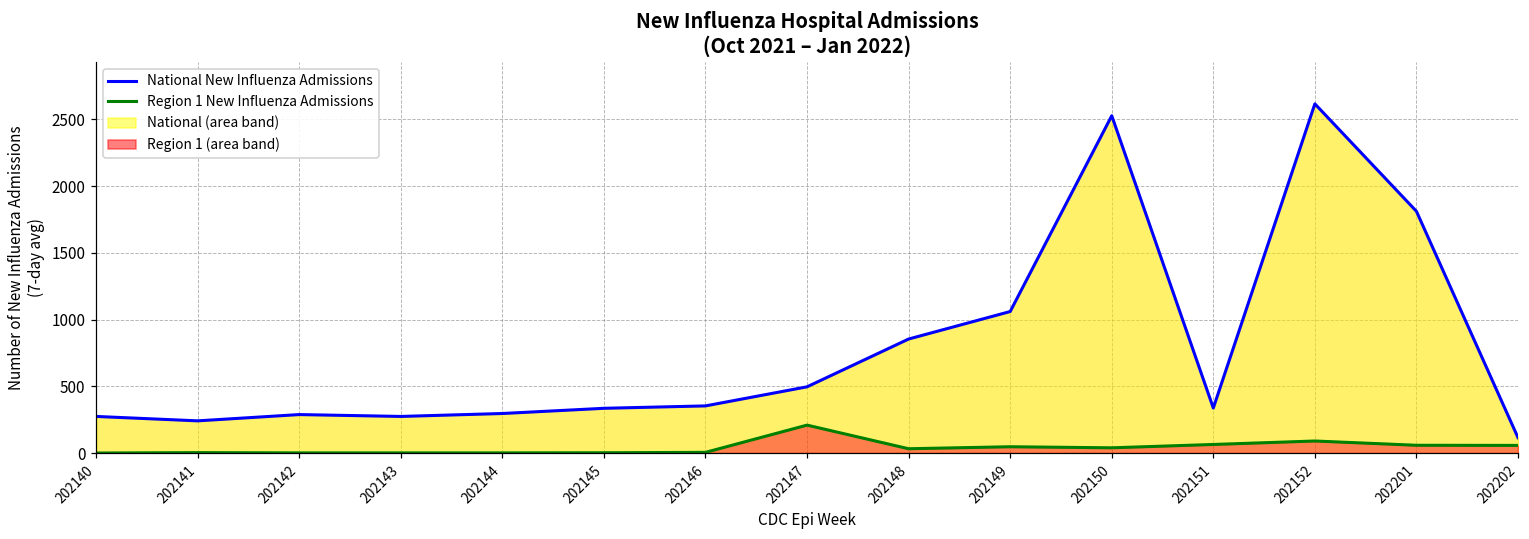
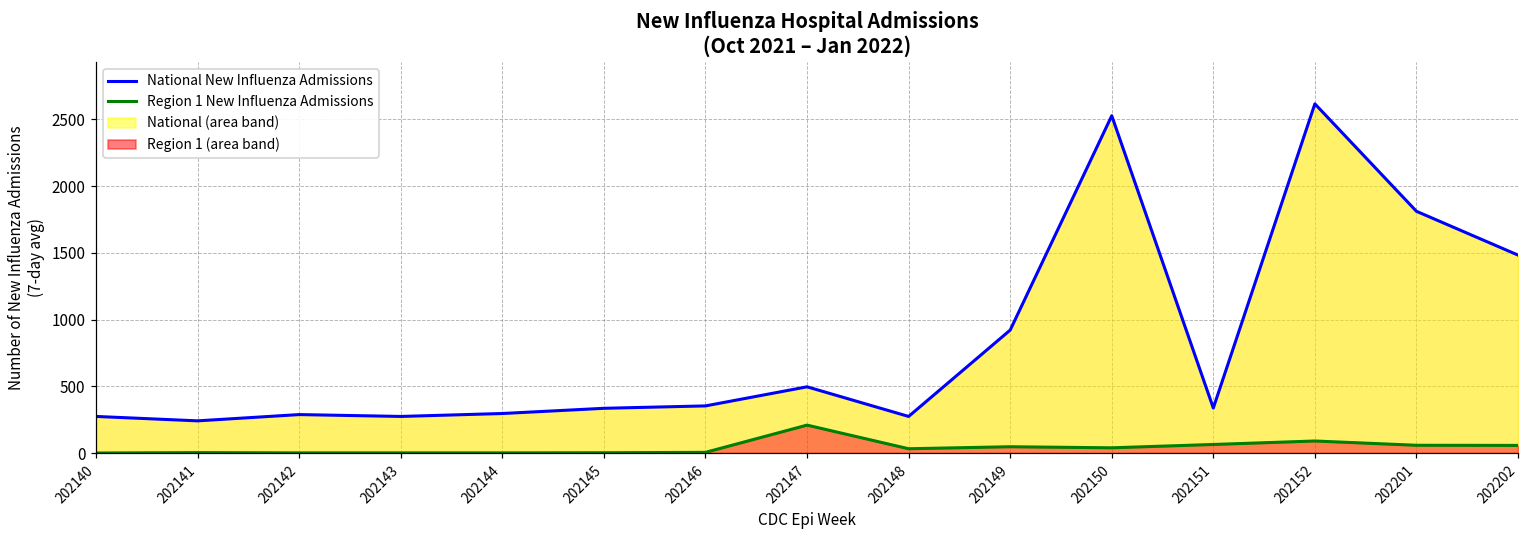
National New Influenza Admissions, 202148: 850 -> 270
National New Influenza Admissions, 202149: 1060 -> 920
National New Influenza Admissions, 202202: 120 -> 1480
